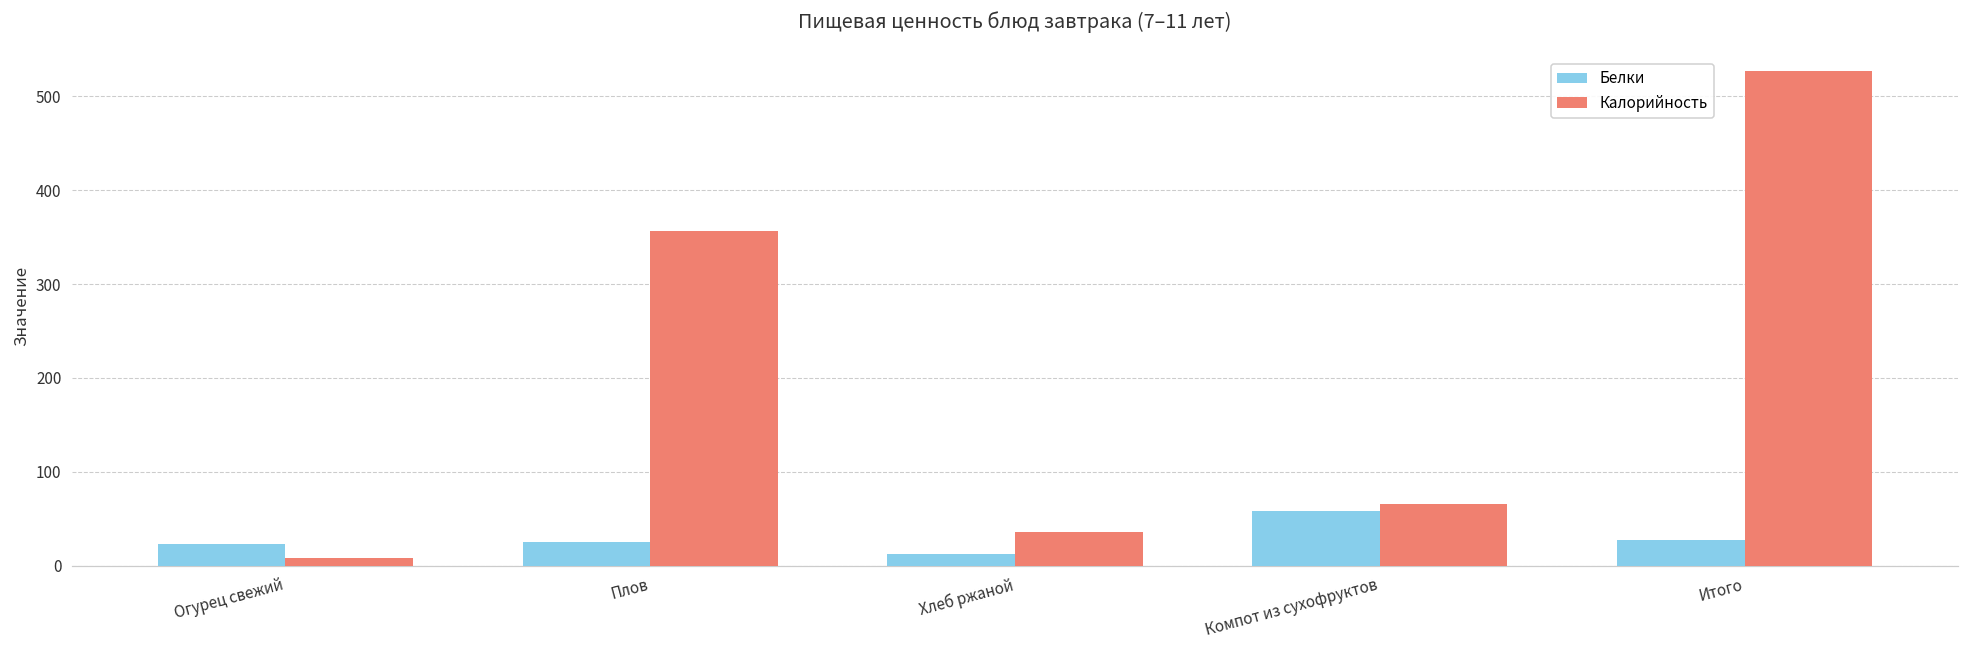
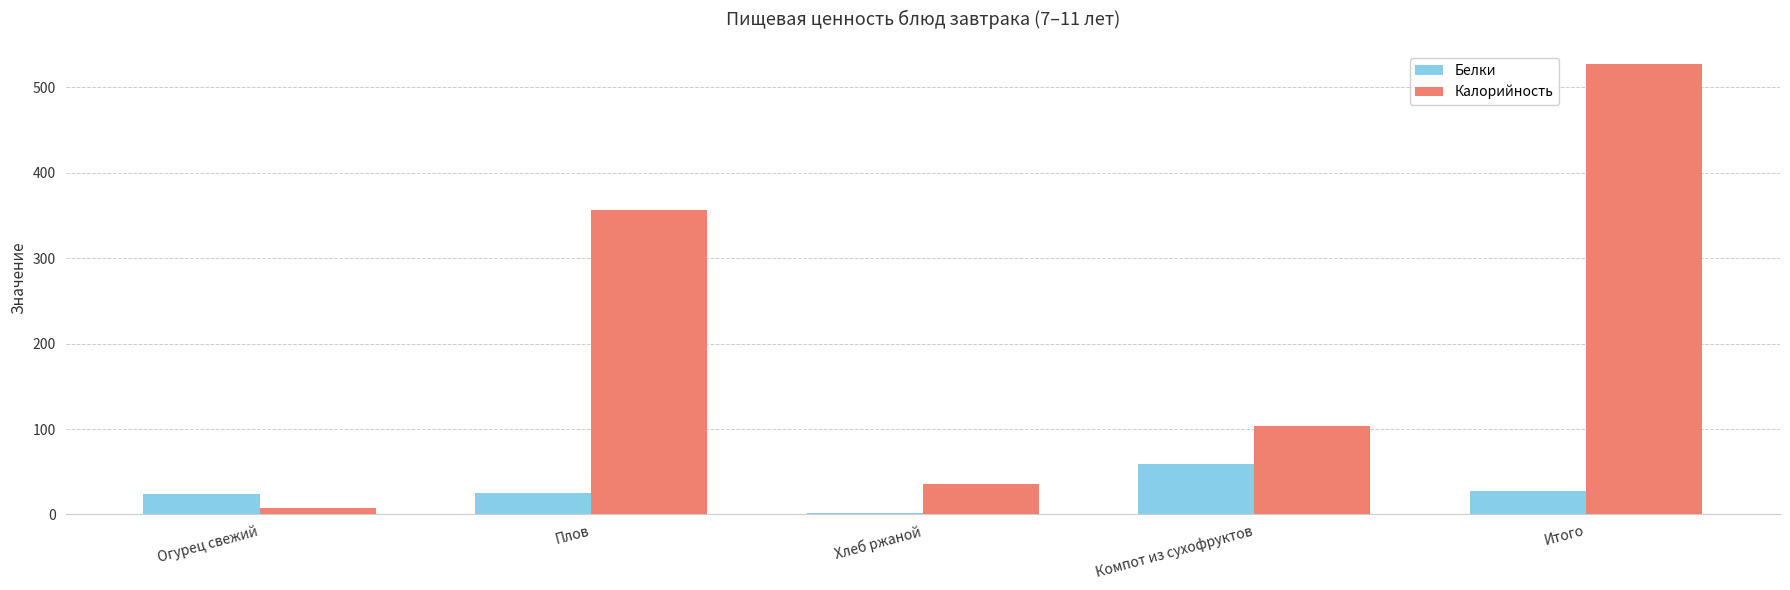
Белки, Хлеб ржаной: 10 -> 0
Калорийность, Компот из сухофруктов: 70 -> 100
